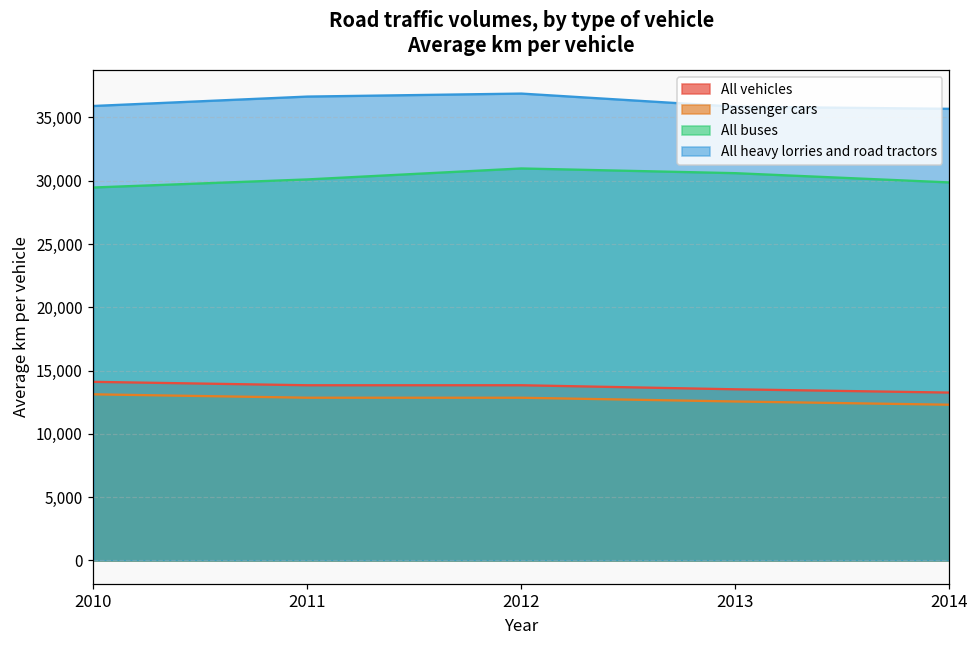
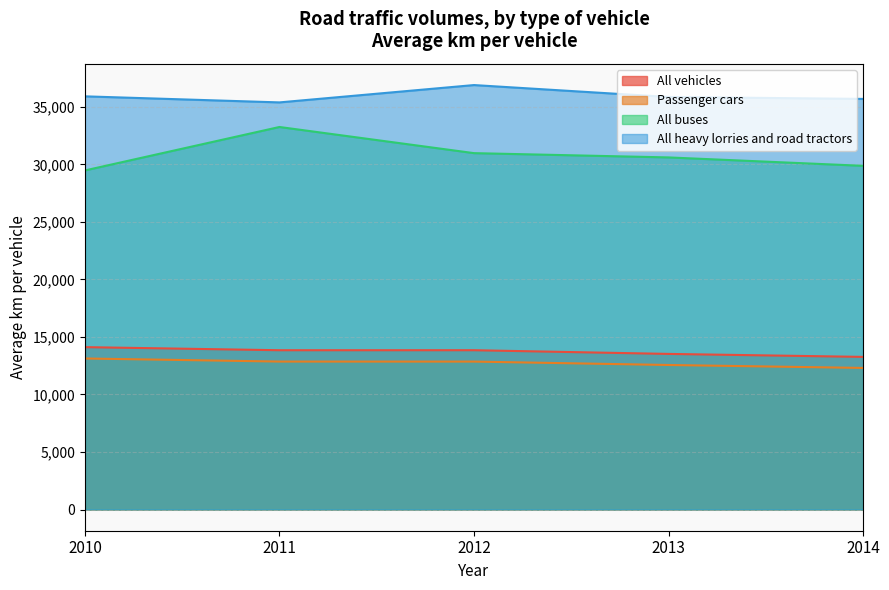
All buses, 2011: 30,100 -> 33,200
All heavy lorries and road tractors, 2011: 36,700 -> 35,400
